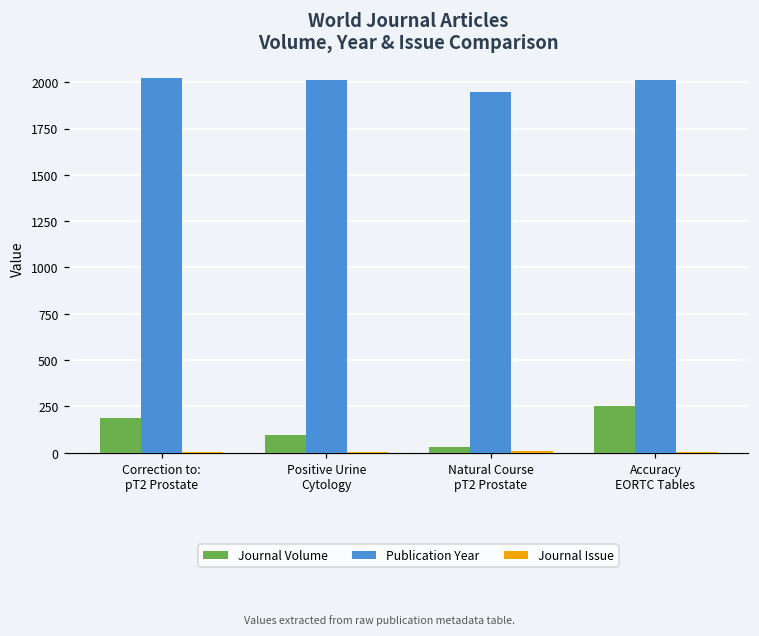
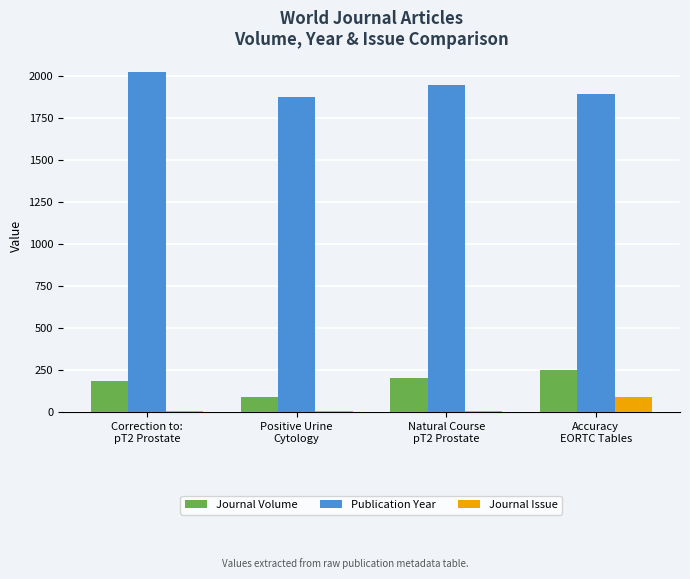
Publication Year, Positive Urine Cytology: 2010 -> 1870
Journal Volume, Natural Course pT2 Prostate: 30 -> 210
Publication Year, Accuracy EORTC Tables: 2010 -> 1890
Journal Issue, Accuracy EORTC Tables: 10 -> 90
